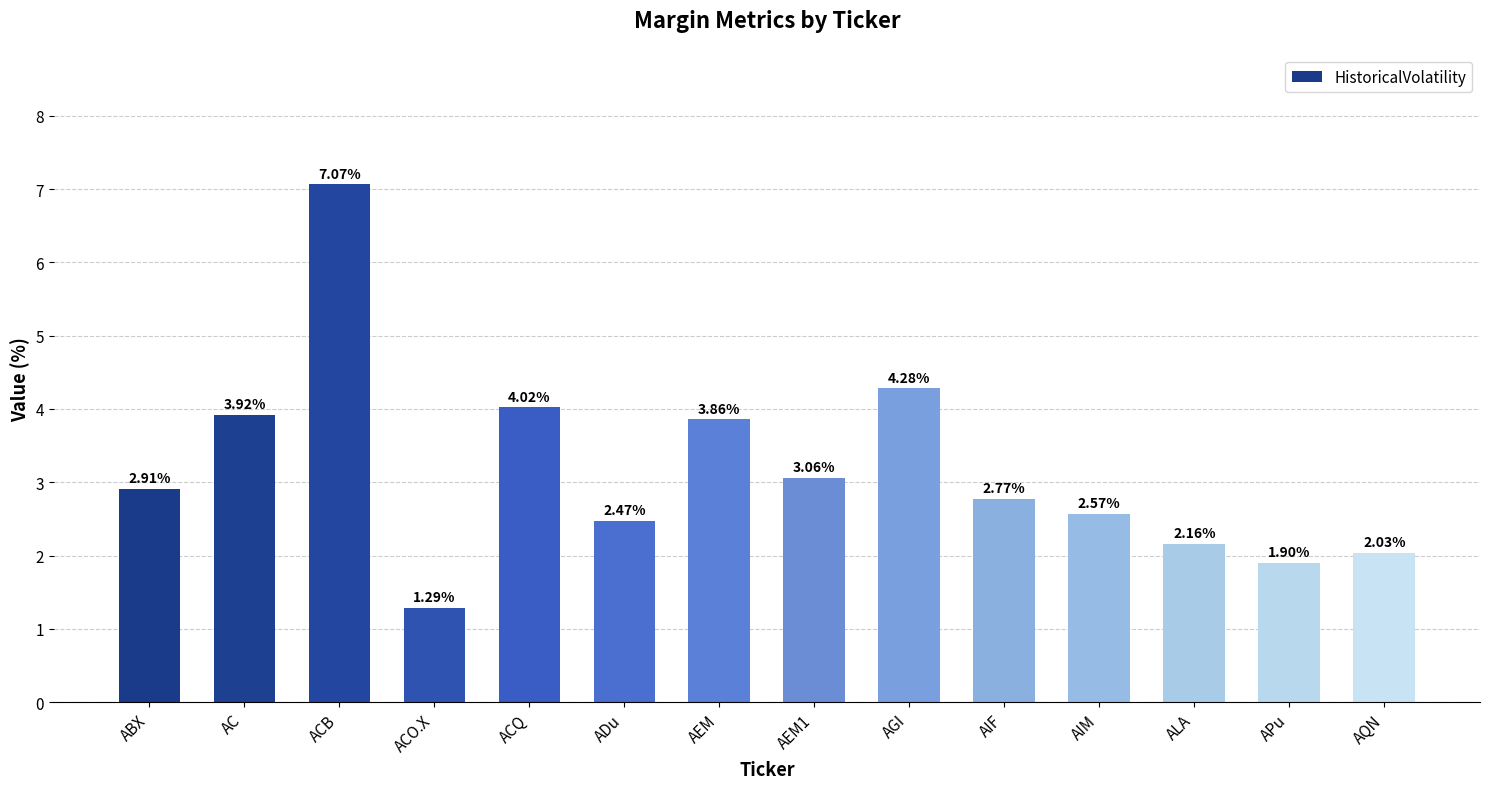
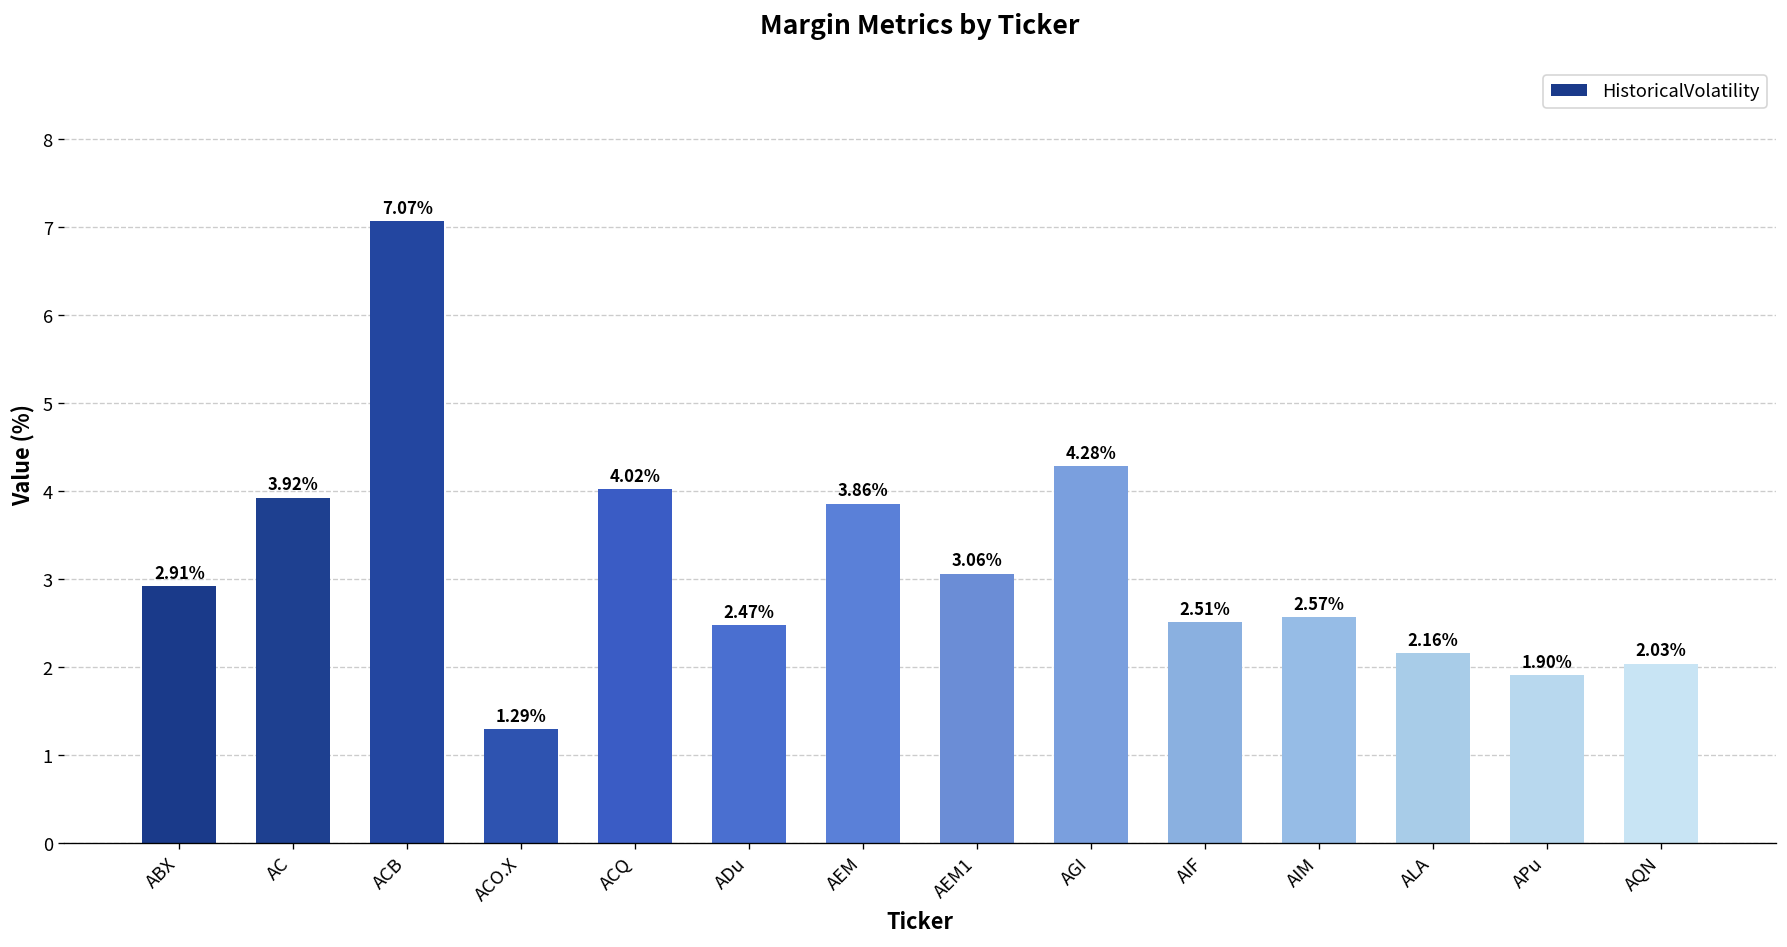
AIF: 2.77% -> 2.51%
